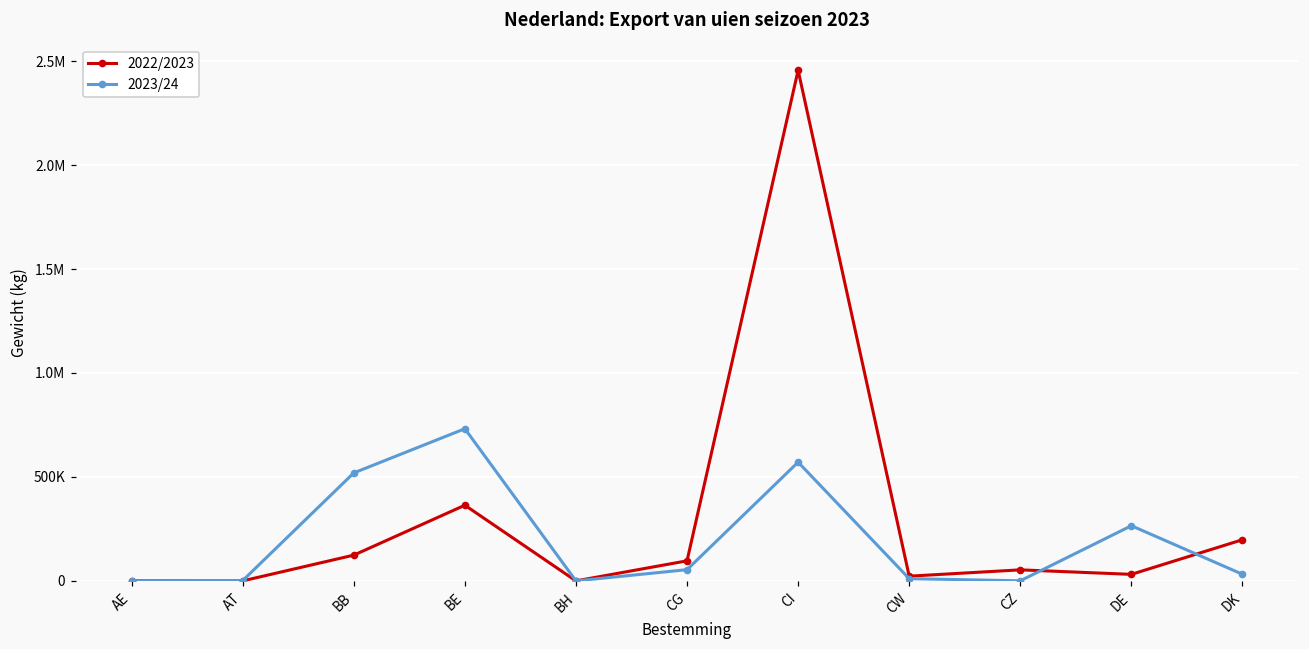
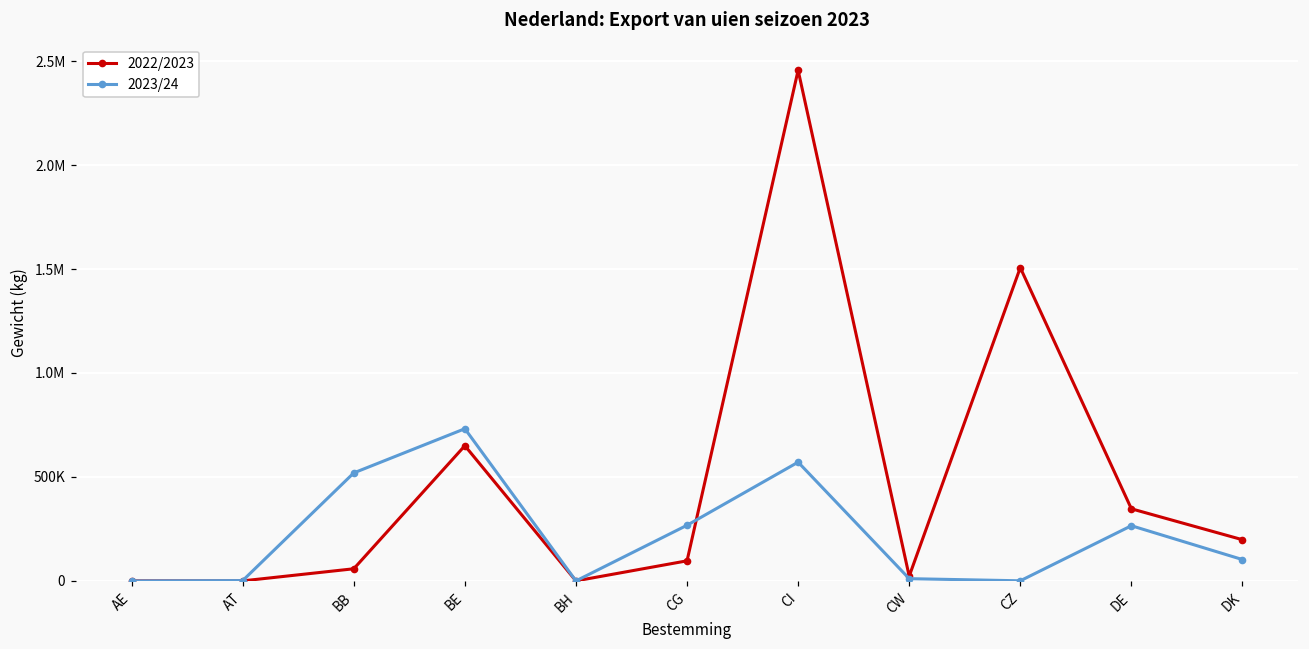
2022/2023, BB: 120000 -> 60000
2022/2023, BE: 360000 -> 650000
2023/24, CG: 50000 -> 270000
2022/2023, CZ: 50000 -> 1510000
2022/2023, DE: 30000 -> 350000
2023/24, DK: 30000 -> 100000
